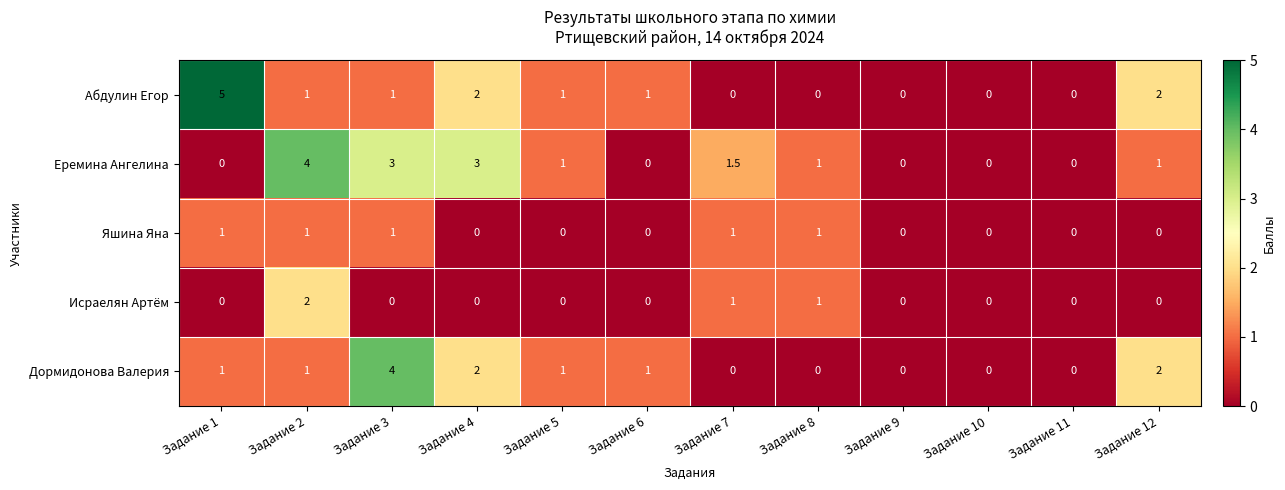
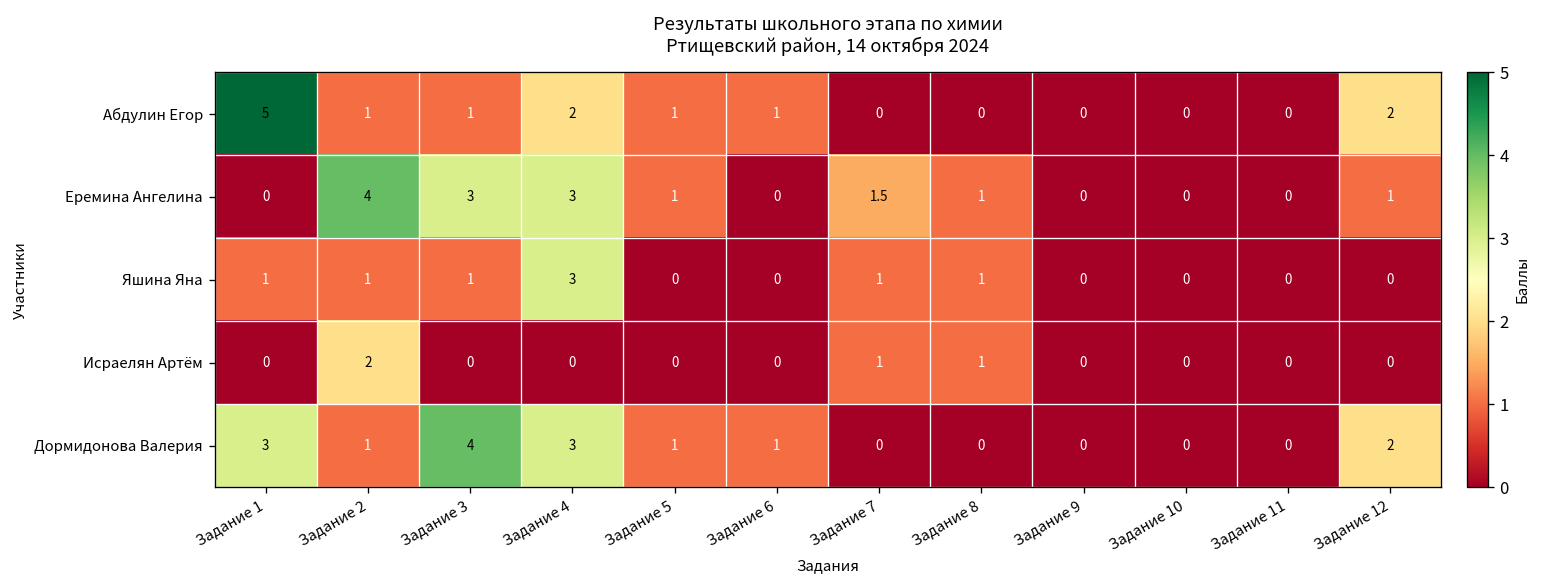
Яшина Яна, Задание 4: 0 -> 3
Дормидонова Валерия, Задание 1: 1 -> 3
Дормидонова Валерия, Задание 4: 2 -> 3
